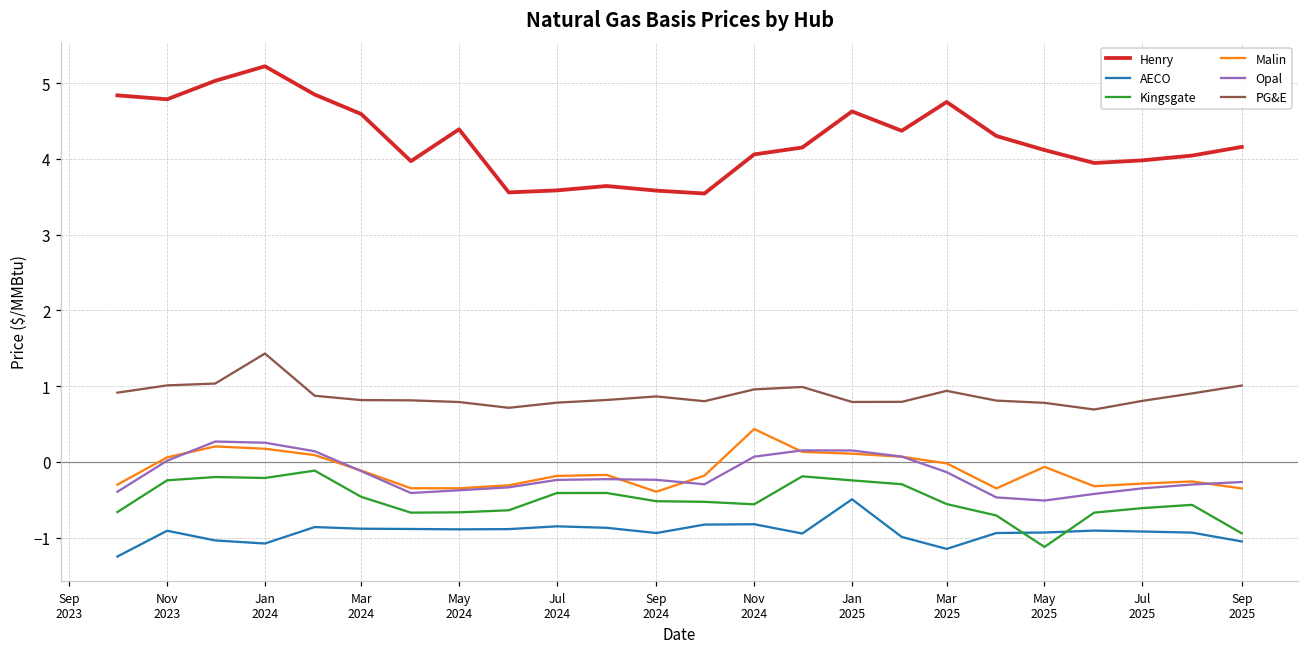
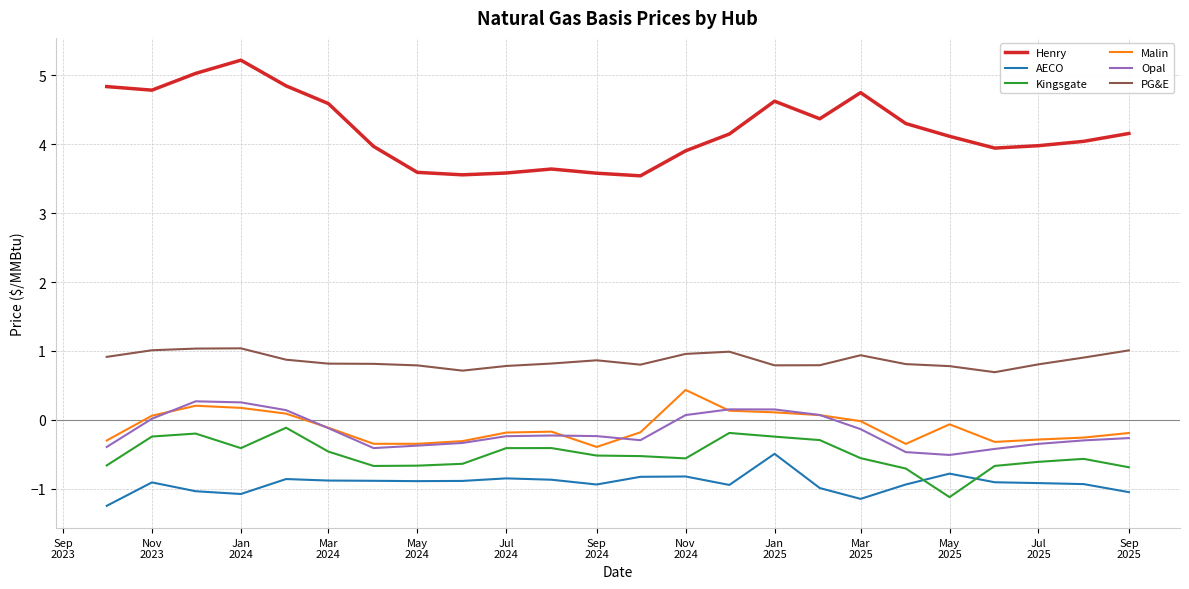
Kingsgate, Jan 2024: -0.2 -> -0.4
PG&E, Jan 2024: 1.4 -> 1.0
Henry, May 2024: 4.4 -> 3.6
Henry, Nov 2024: 4.1 -> 3.9
AECO, May 2025: -0.9 -> -0.8
Kingsgate, Sep 2025: -0.9 -> -0.7
Malin, Sep 2025: -0.3 -> -0.2
